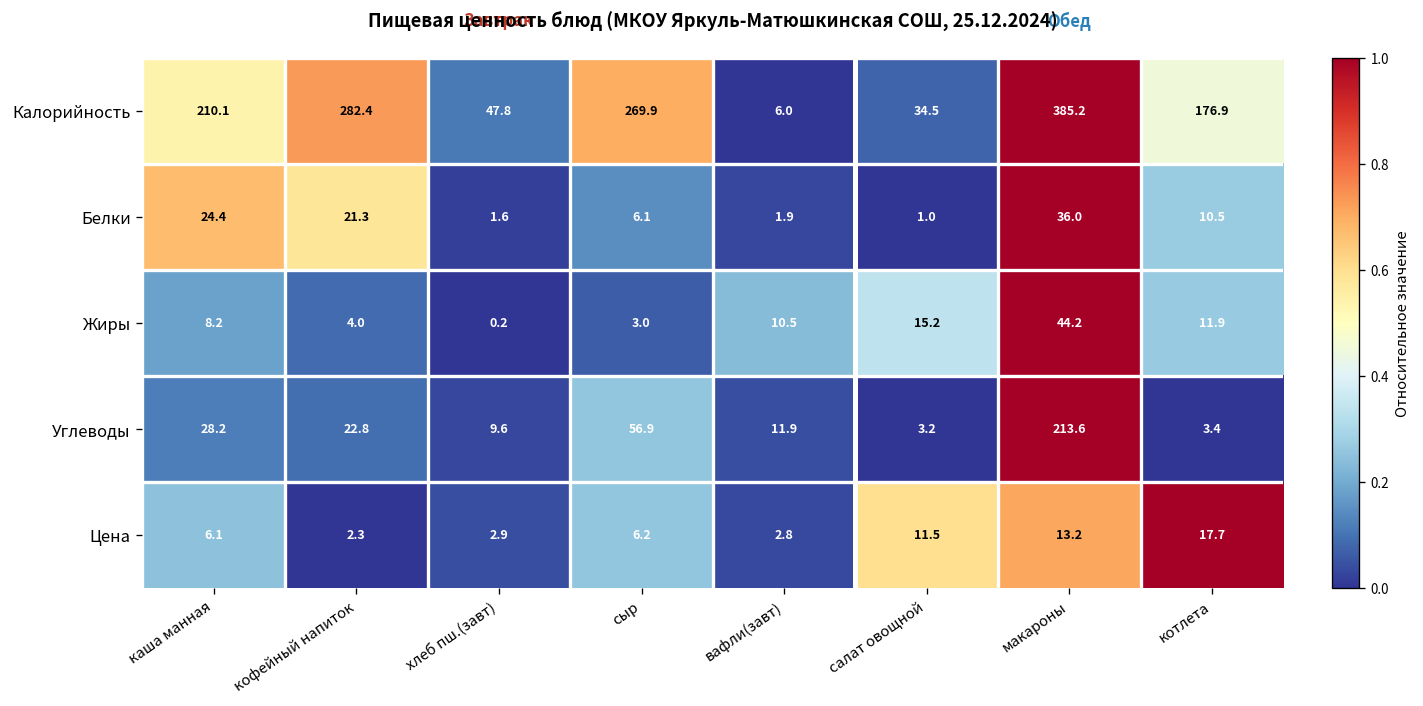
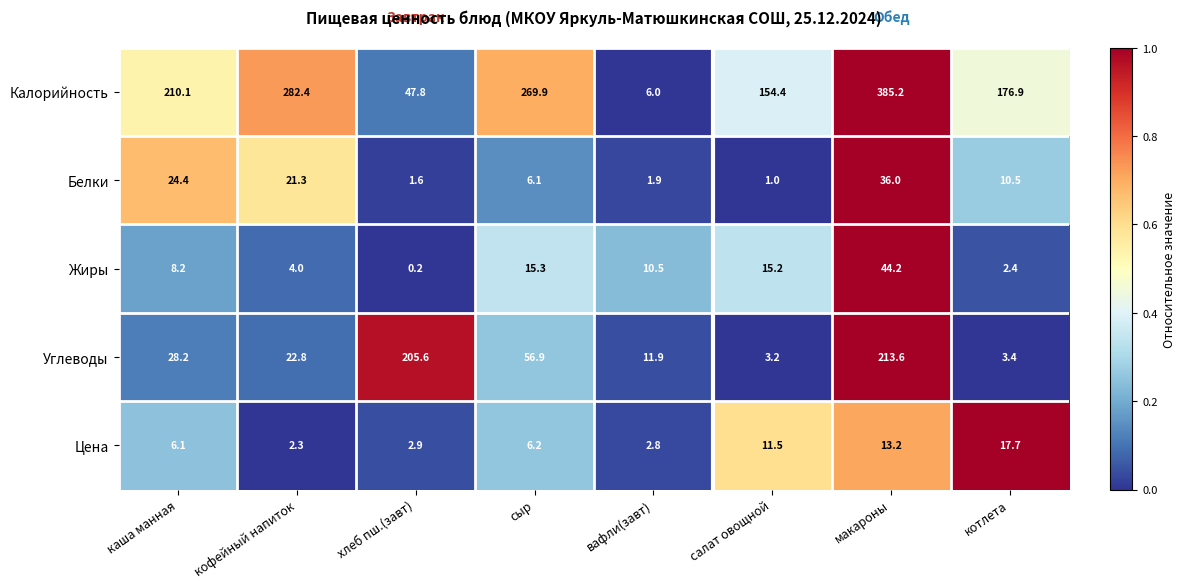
Калорийность, салат овощной: 34.5 -> 154.4
Жиры, сыр: 3.0 -> 15.3
Жиры, котлета: 11.9 -> 2.4
Углеводы, хлеб пш.(завт): 9.6 -> 205.6
